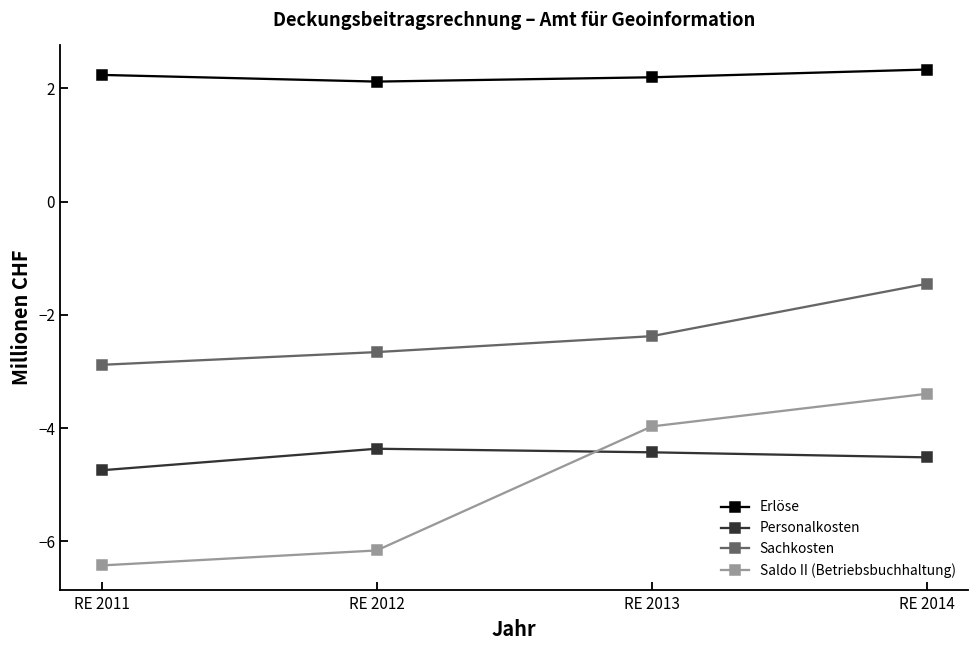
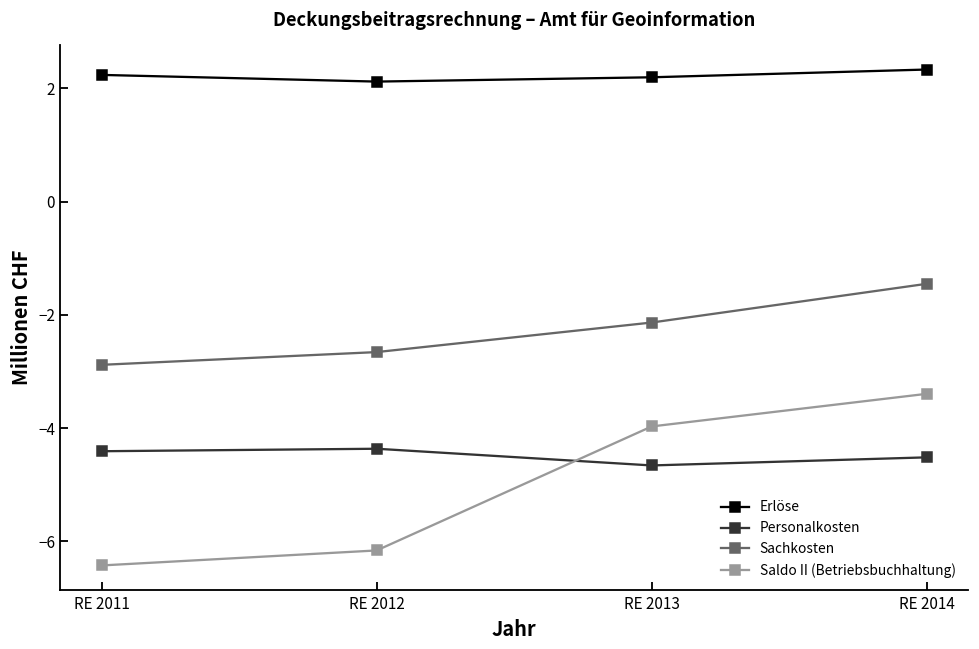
Personalkosten, RE 2011: -4.7 -> -4.4
Personalkosten, RE 2013: -4.4 -> -4.7
Sachkosten, RE 2013: -2.4 -> -2.1
